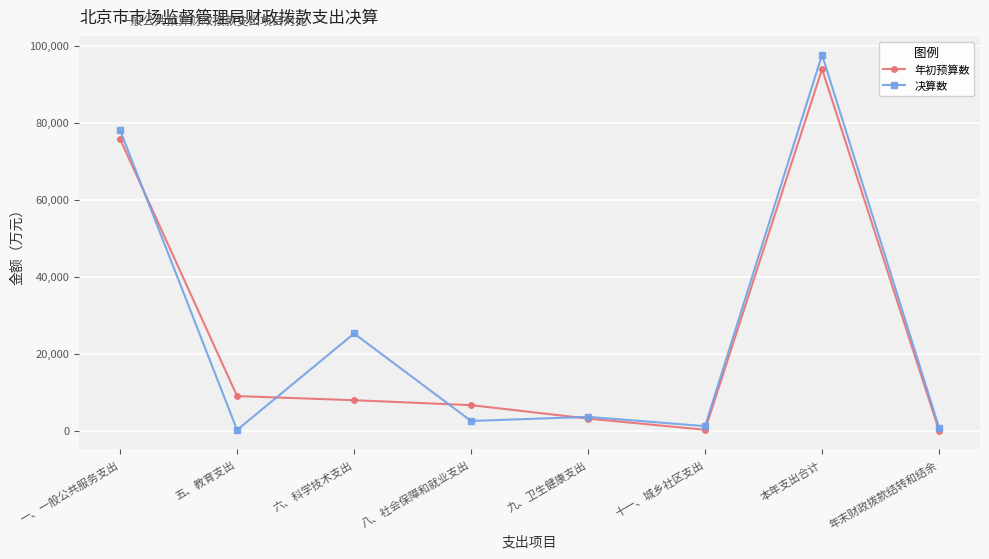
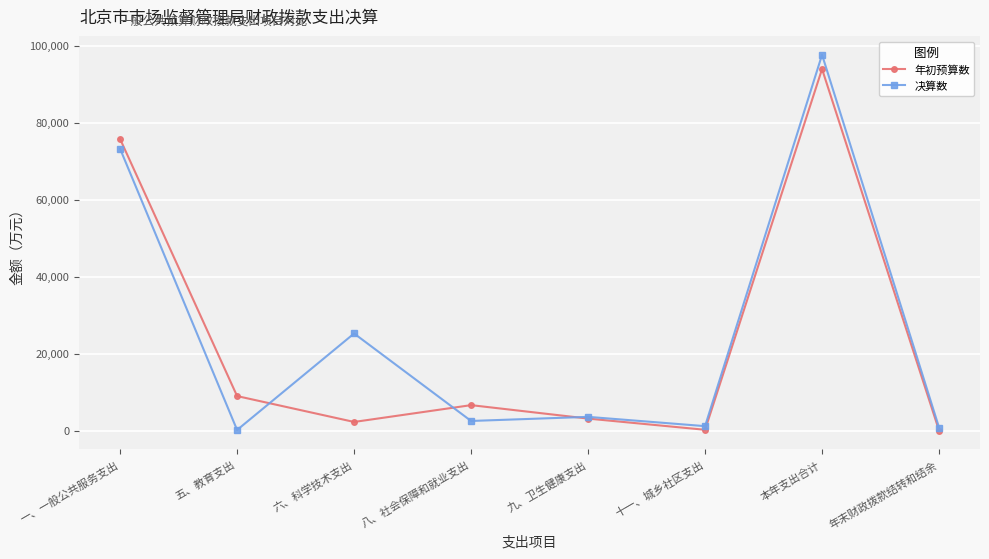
决算数, 一、一般公共服务支出: 78,000 -> 73,000
年初预算数, 六、科学技术支出: 8,000 -> 2,000
